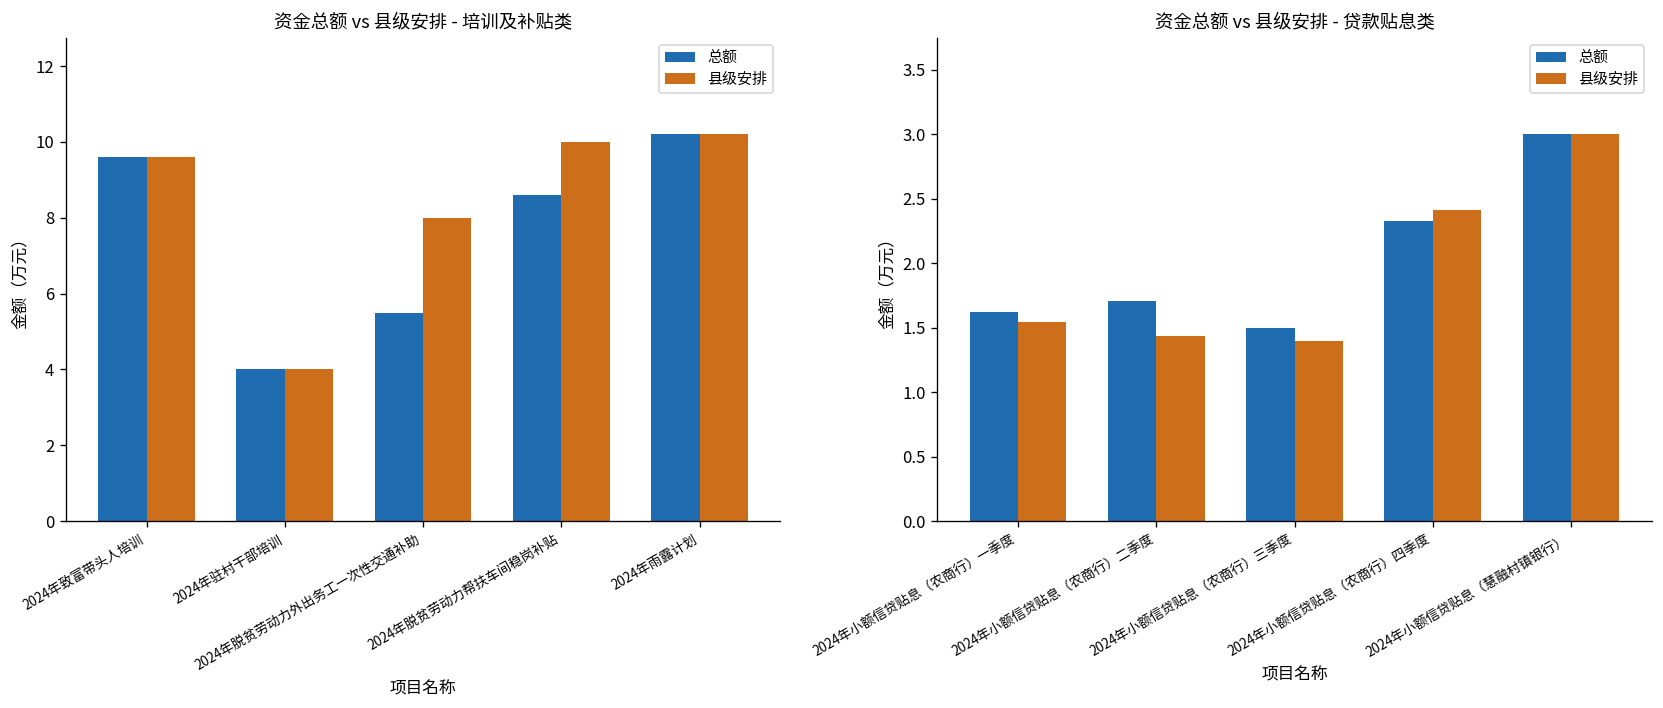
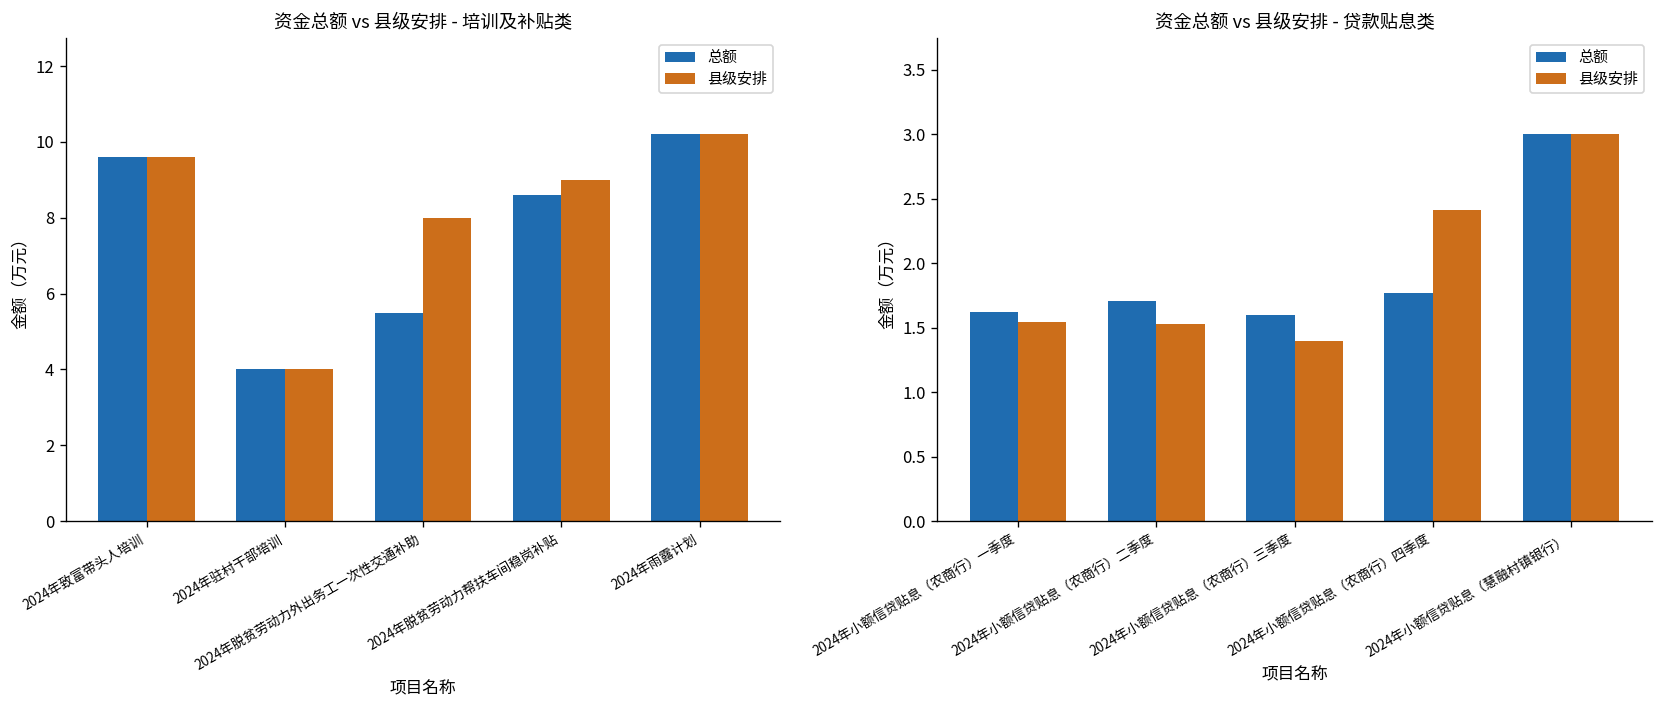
资金总额 vs 县级安排 - 培训及补贴类, 县级安排, 2024年脱贫劳动力帮扶车间稳岗补贴: 10 -> 9
资金总额 vs 县级安排 - 贷款贴息类, 县级安排, 2024年小额信贷贴息（农商行）二季度: 1.44 -> 1.53
资金总额 vs 县级安排 - 贷款贴息类, 总额, 2024年小额信贷贴息（农商行）三季度: 1.5 -> 1.6
资金总额 vs 县级安排 - 贷款贴息类, 总额, 2024年小额信贷贴息（农商行）四季度: 2.33 -> 1.77
